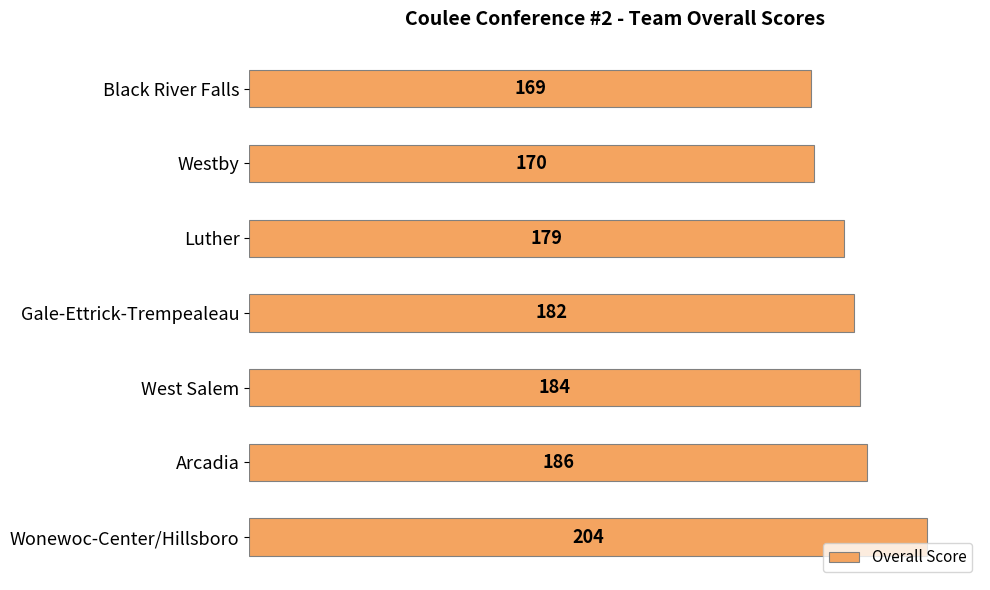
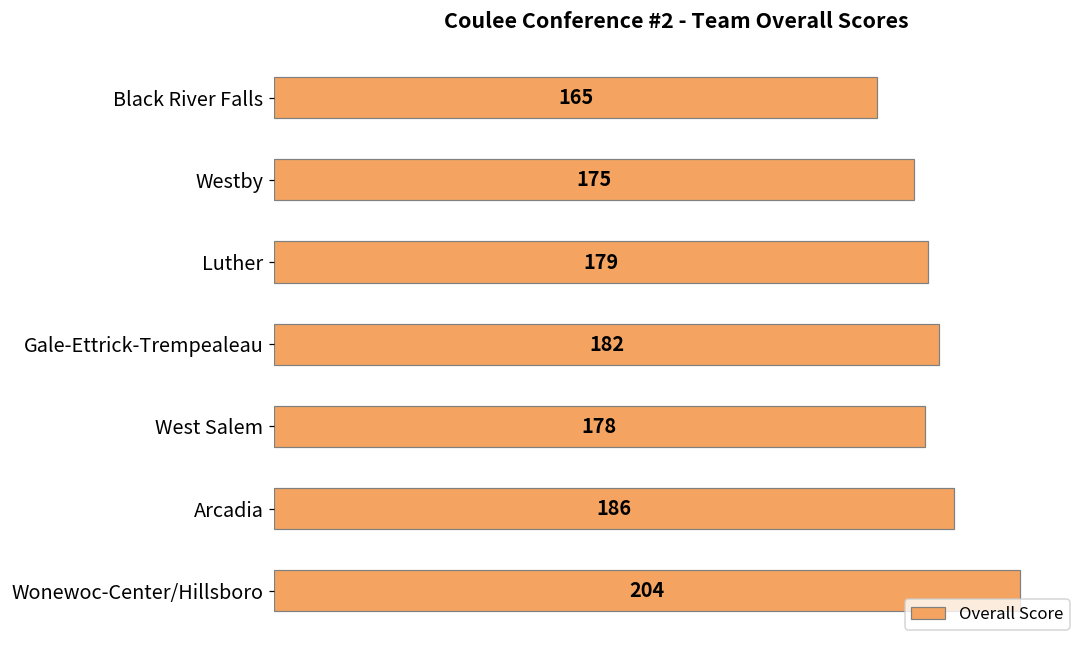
Black River Falls: 169 -> 165
Westby: 170 -> 175
West Salem: 184 -> 178
